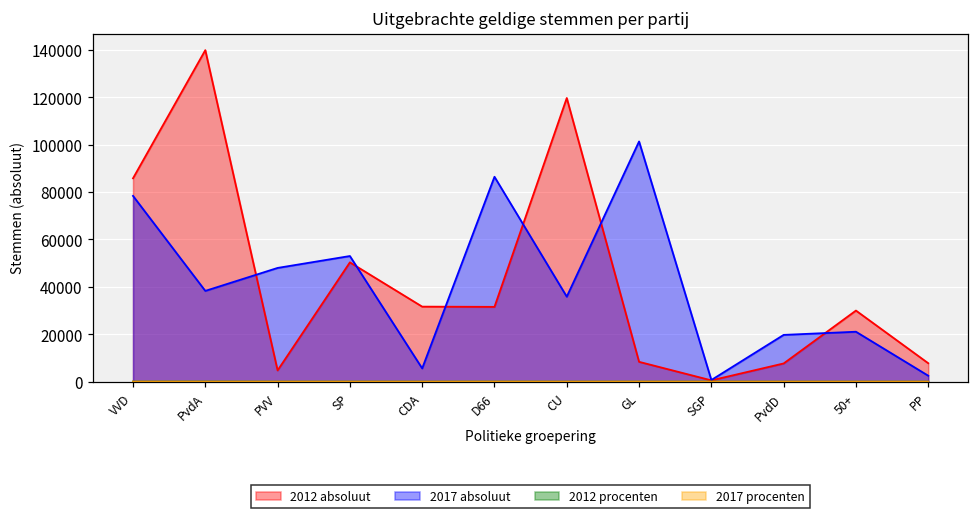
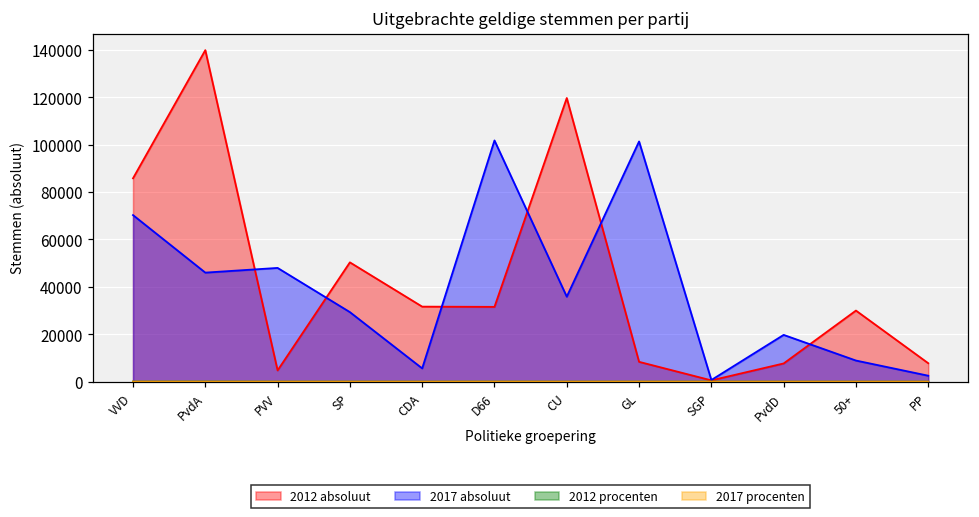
2017 absoluut, VVD: 78000 -> 70000
2017 absoluut, PvdA: 38000 -> 46000
2017 absoluut, SP: 53000 -> 29000
2017 absoluut, D66: 86000 -> 102000
2017 absoluut, 50+: 21000 -> 9000
